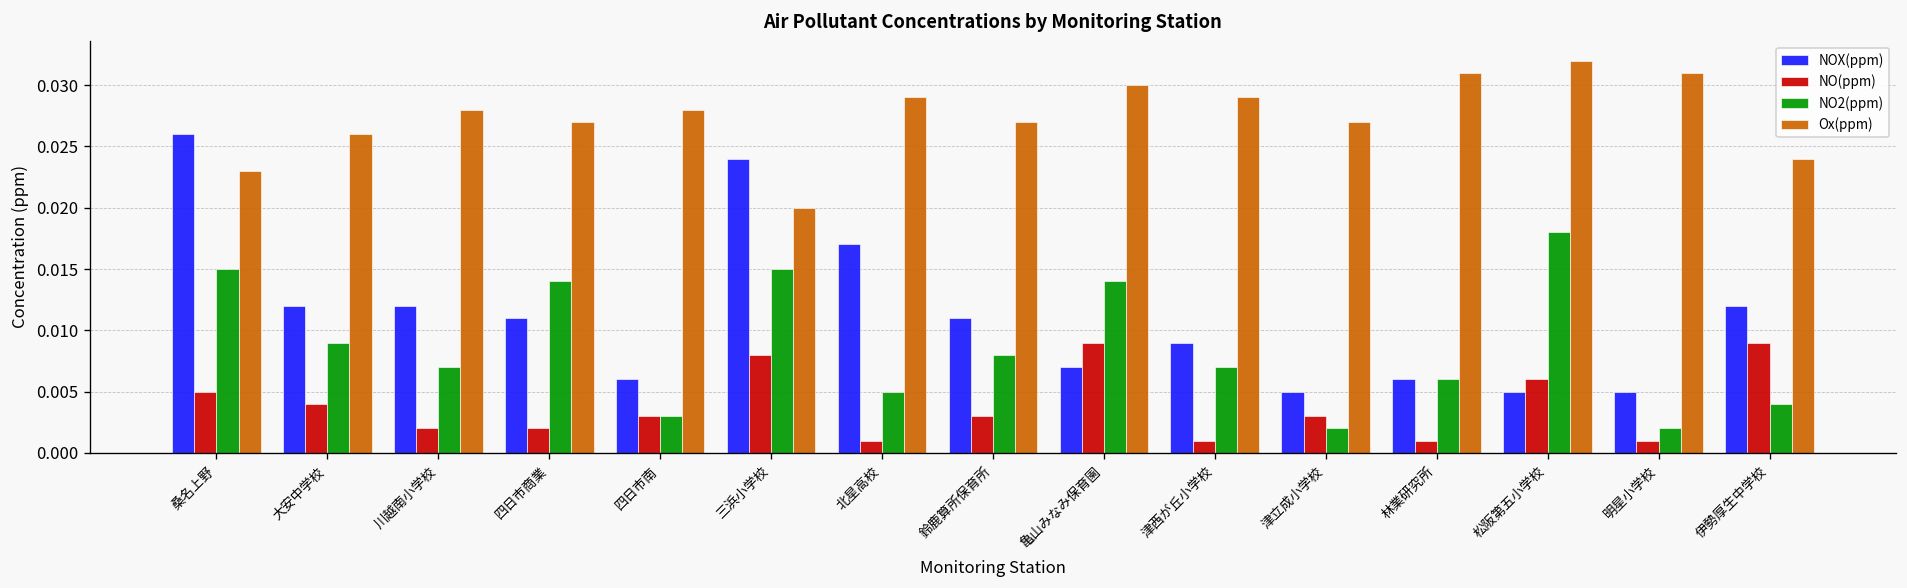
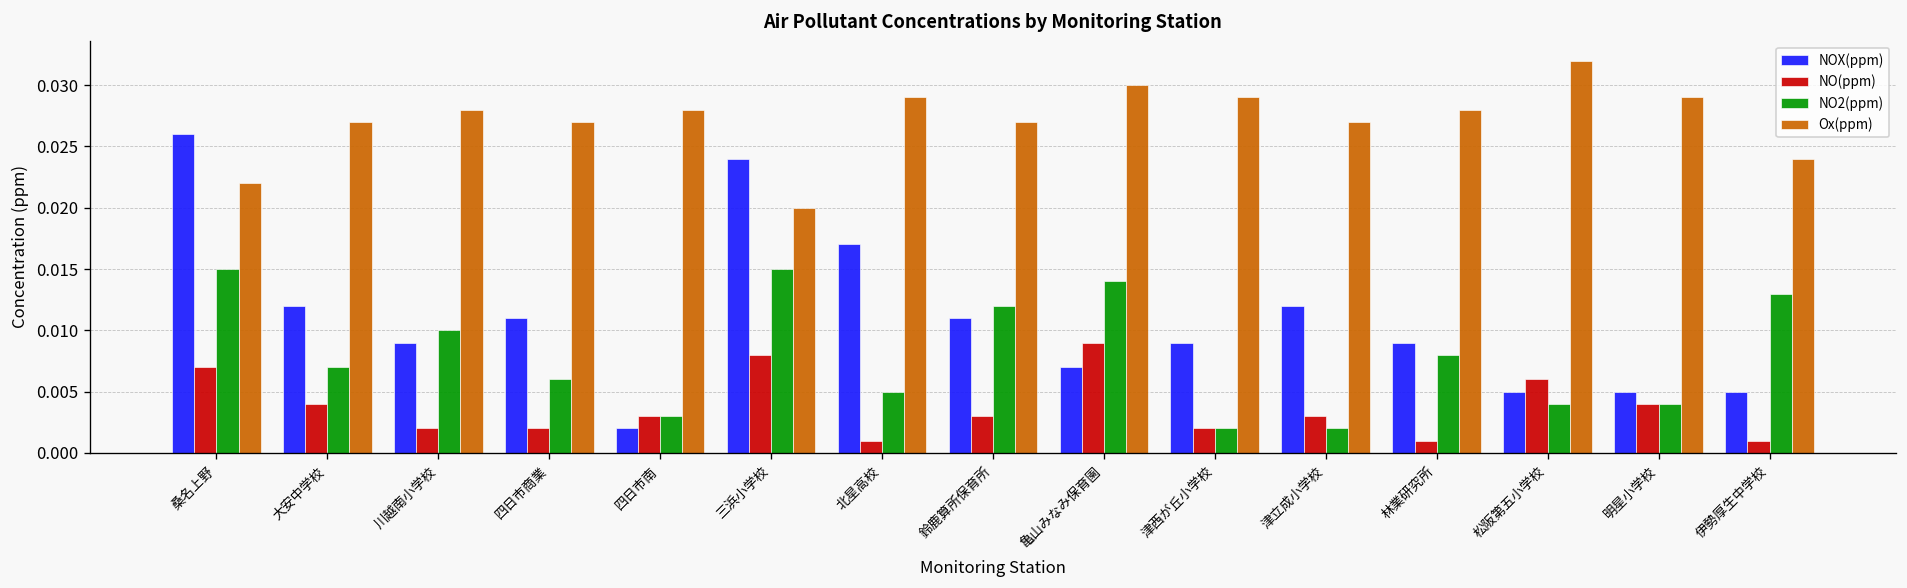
NO(ppm), 桑名上野: 0.005 -> 0.007
Ox(ppm), 桑名上野: 0.023 -> 0.022
NO2(ppm), 大安中学校: 0.009 -> 0.007
Ox(ppm), 大安中学校: 0.026 -> 0.027
NOX(ppm), 川越南小学校: 0.012 -> 0.009
NO2(ppm), 川越南小学校: 0.007 -> 0.010
NO2(ppm), 四日市商業: 0.014 -> 0.006
NOX(ppm), 四日市南: 0.006 -> 0.002
NO2(ppm), 鈴鹿算所保育所: 0.008 -> 0.012
NO(ppm), 津西が丘小学校: 0.001 -> 0.002
NO2(ppm), 津西が丘小学校: 0.007 -> 0.002
NOX(ppm), 津立成小学校: 0.005 -> 0.012
NOX(ppm), 林業研究所: 0.006 -> 0.009
NO2(ppm), 林業研究所: 0.006 -> 0.008
Ox(ppm), 林業研究所: 0.031 -> 0.028
NO2(ppm), 松阪第五小学校: 0.018 -> 0.004
NO(ppm), 明星小学校: 0.001 -> 0.004
NO2(ppm), 明星小学校: 0.002 -> 0.004
Ox(ppm), 明星小学校: 0.031 -> 0.029
NOX(ppm), 伊勢厚生中学校: 0.012 -> 0.005
NO(ppm), 伊勢厚生中学校: 0.009 -> 0.001
NO2(ppm), 伊勢厚生中学校: 0.004 -> 0.013
